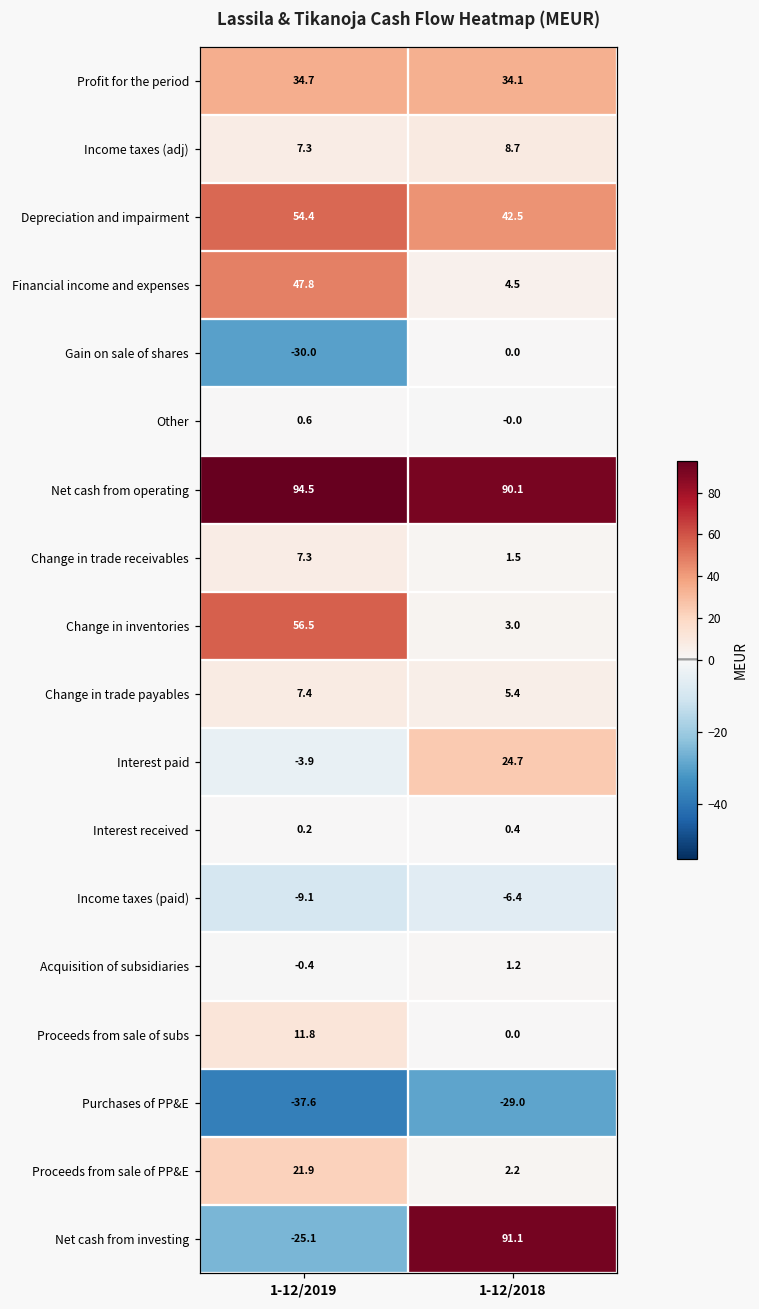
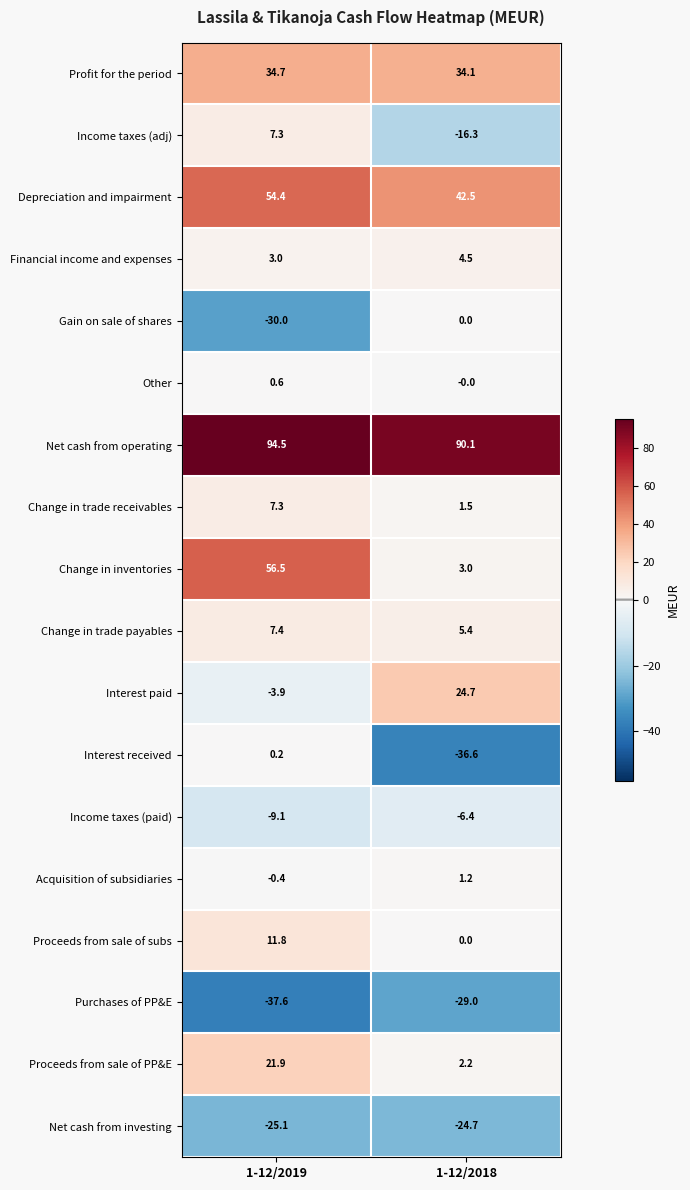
Income taxes (adj), 1-12/2018: 8.7 -> -16.3
Financial income and expenses, 1-12/2019: 47.8 -> 3.0
Interest received, 1-12/2018: 0.4 -> -36.6
Net cash from investing, 1-12/2018: 91.1 -> -24.7
